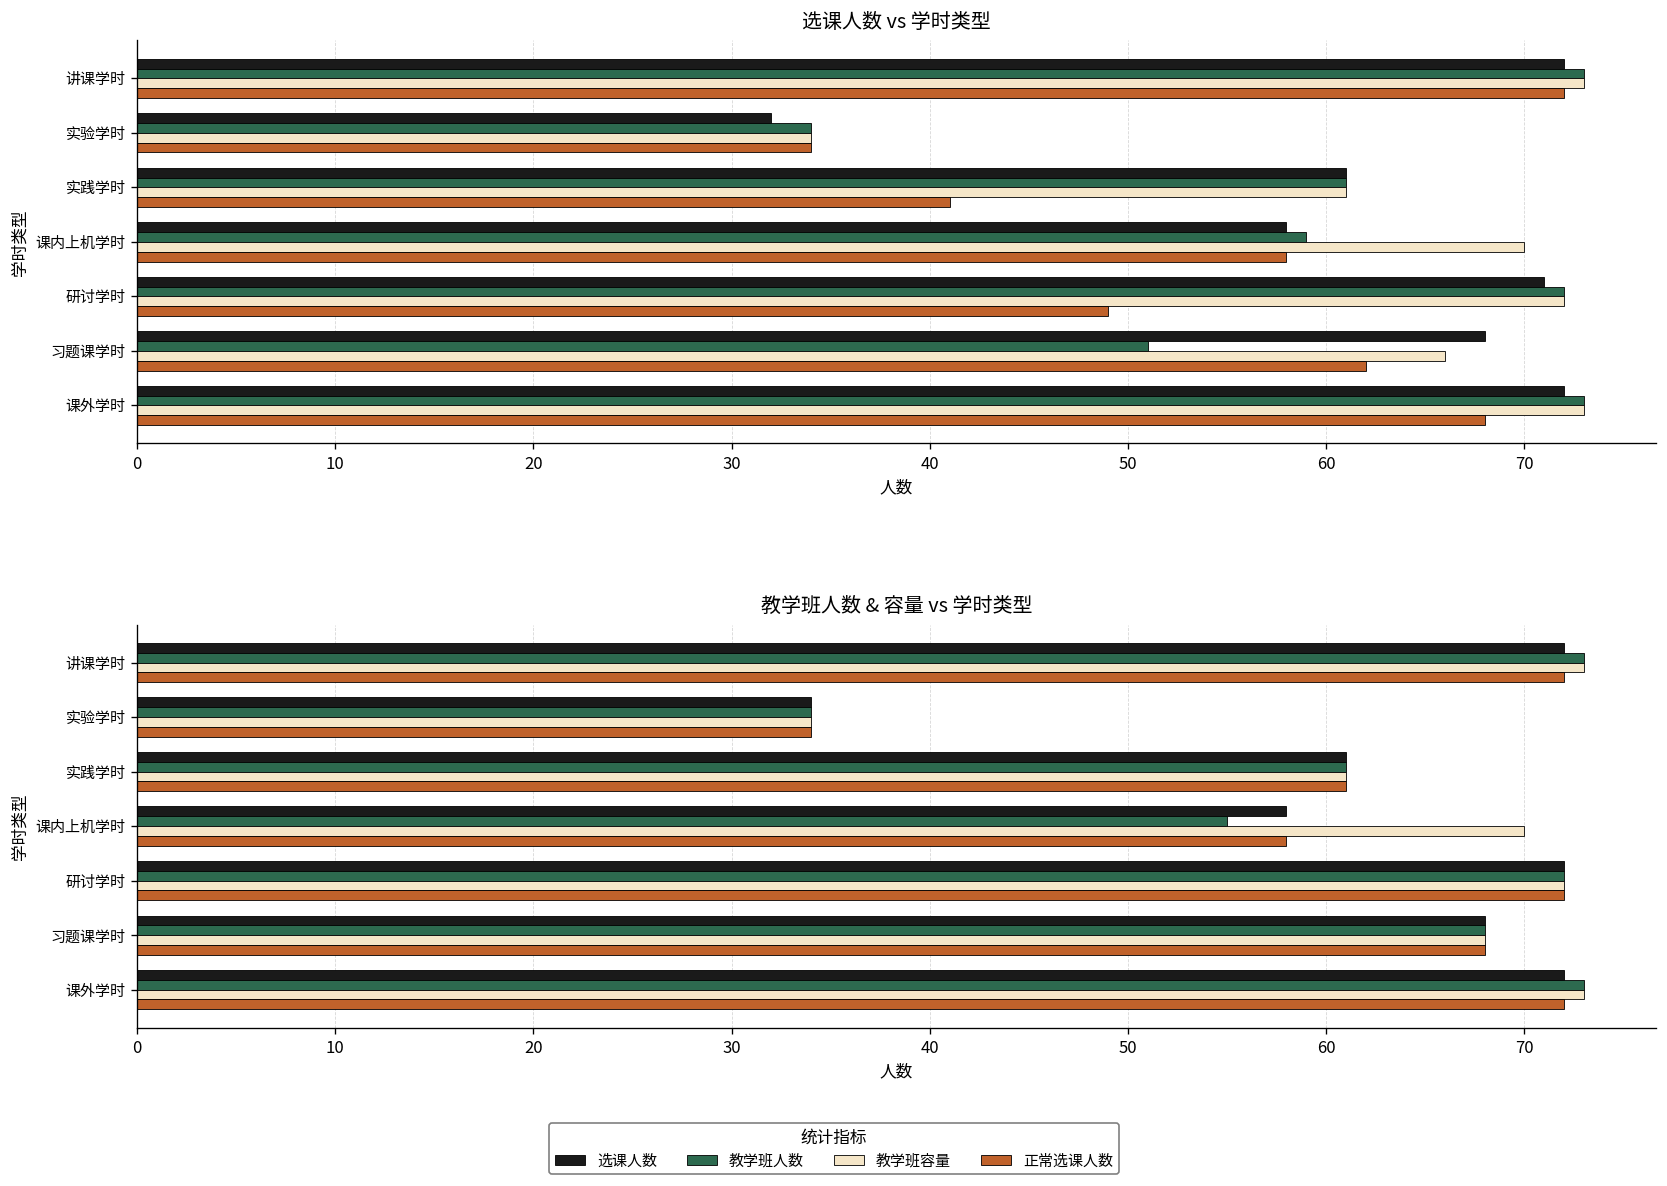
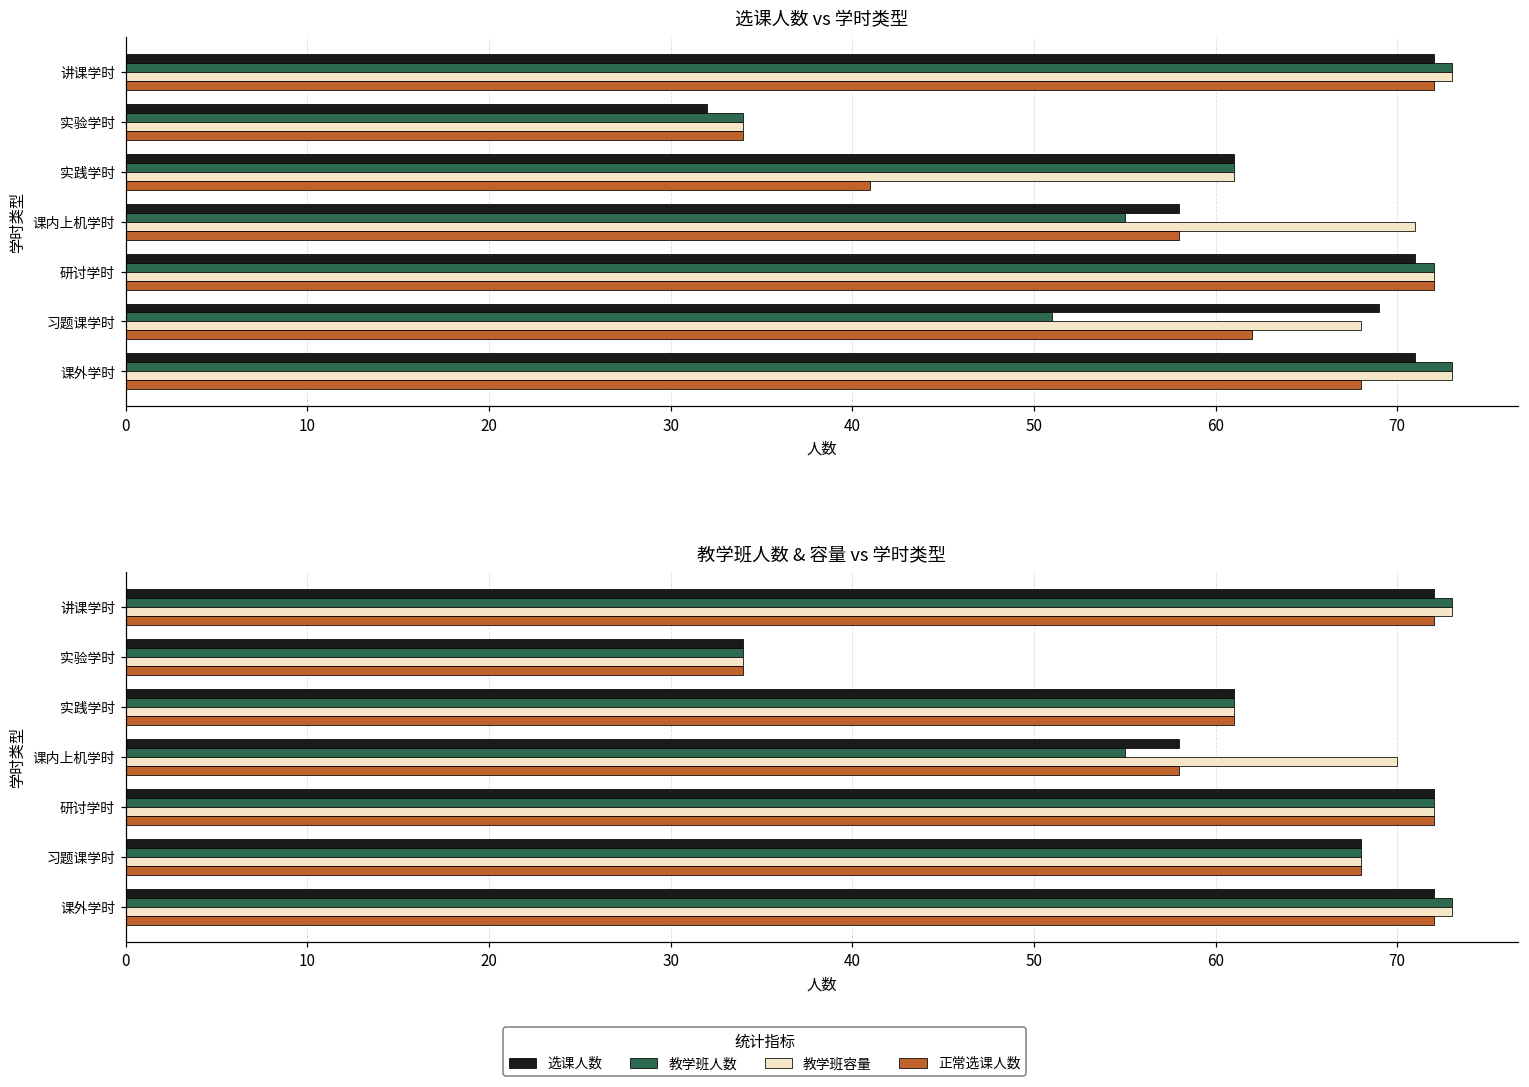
选课人数 vs 学时类型, 教学班人数, 课内上机学时: 59 -> 55
选课人数 vs 学时类型, 教学班容量, 课内上机学时: 70 -> 71
选课人数 vs 学时类型, 正常选课人数, 研讨学时: 49 -> 72
选课人数 vs 学时类型, 选课人数, 习题课学时: 68 -> 69
选课人数 vs 学时类型, 教学班容量, 习题课学时: 66 -> 68
选课人数 vs 学时类型, 选课人数, 课外学时: 72 -> 71
